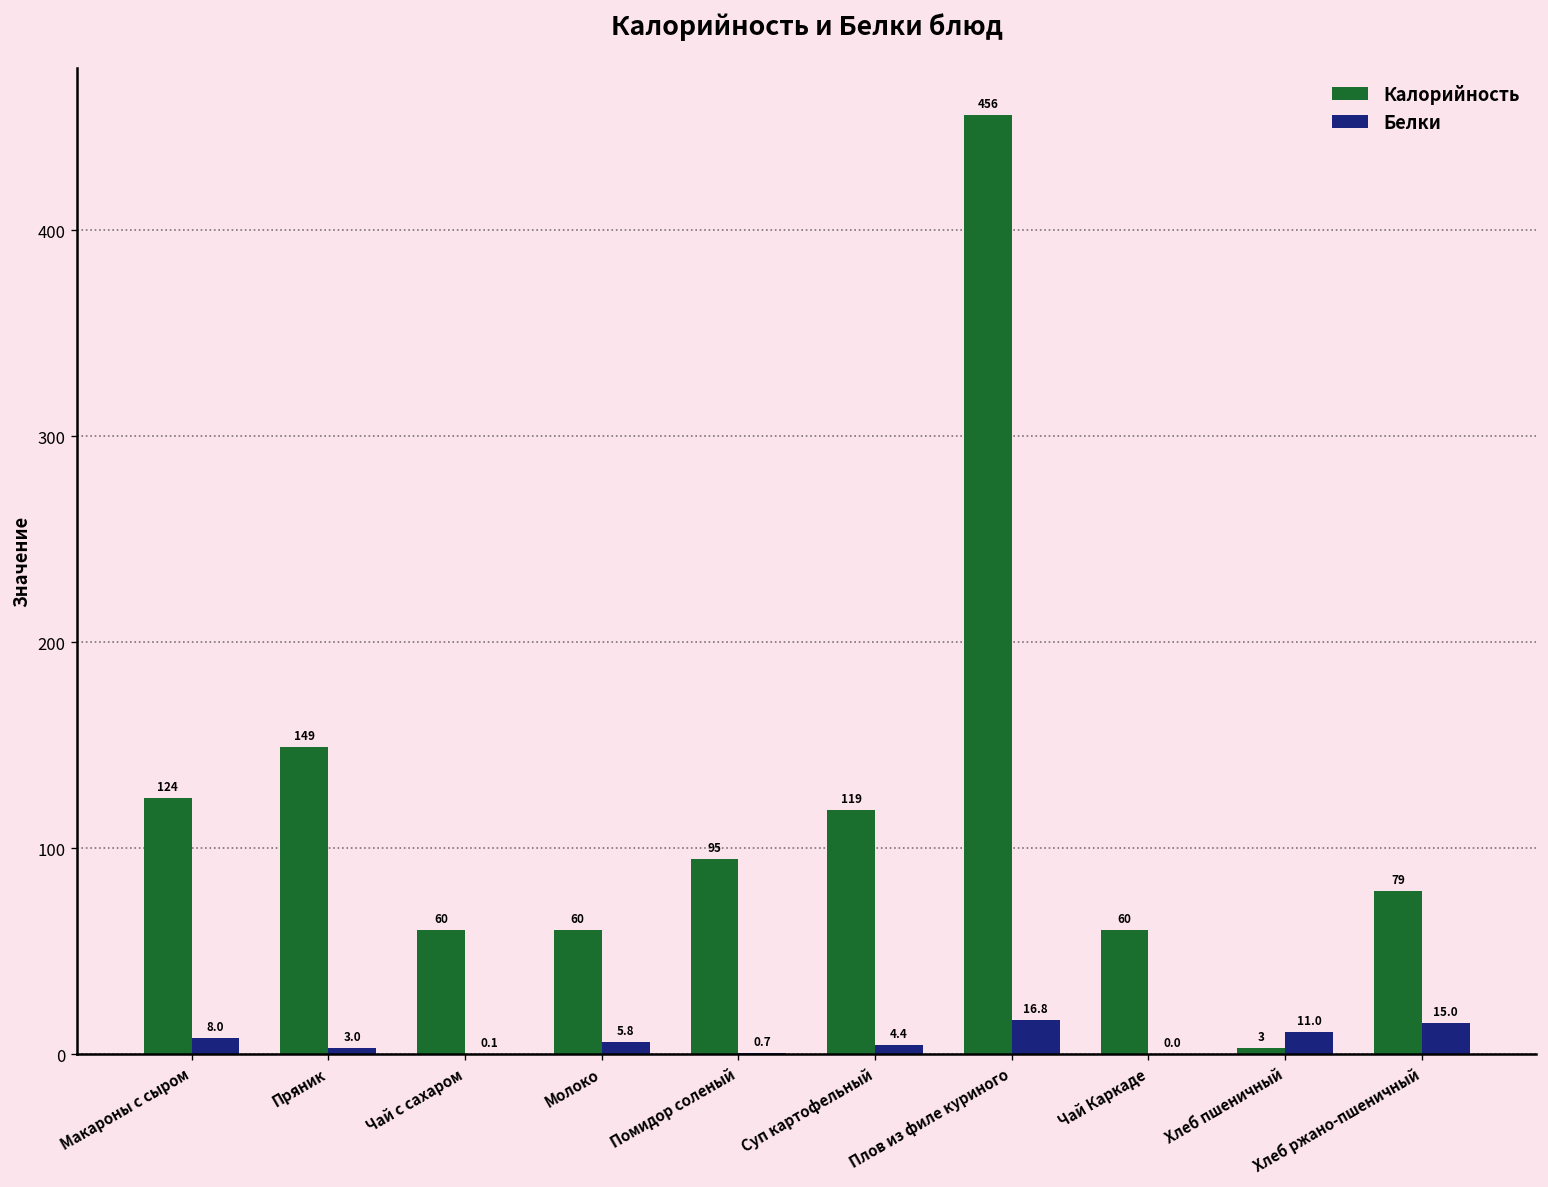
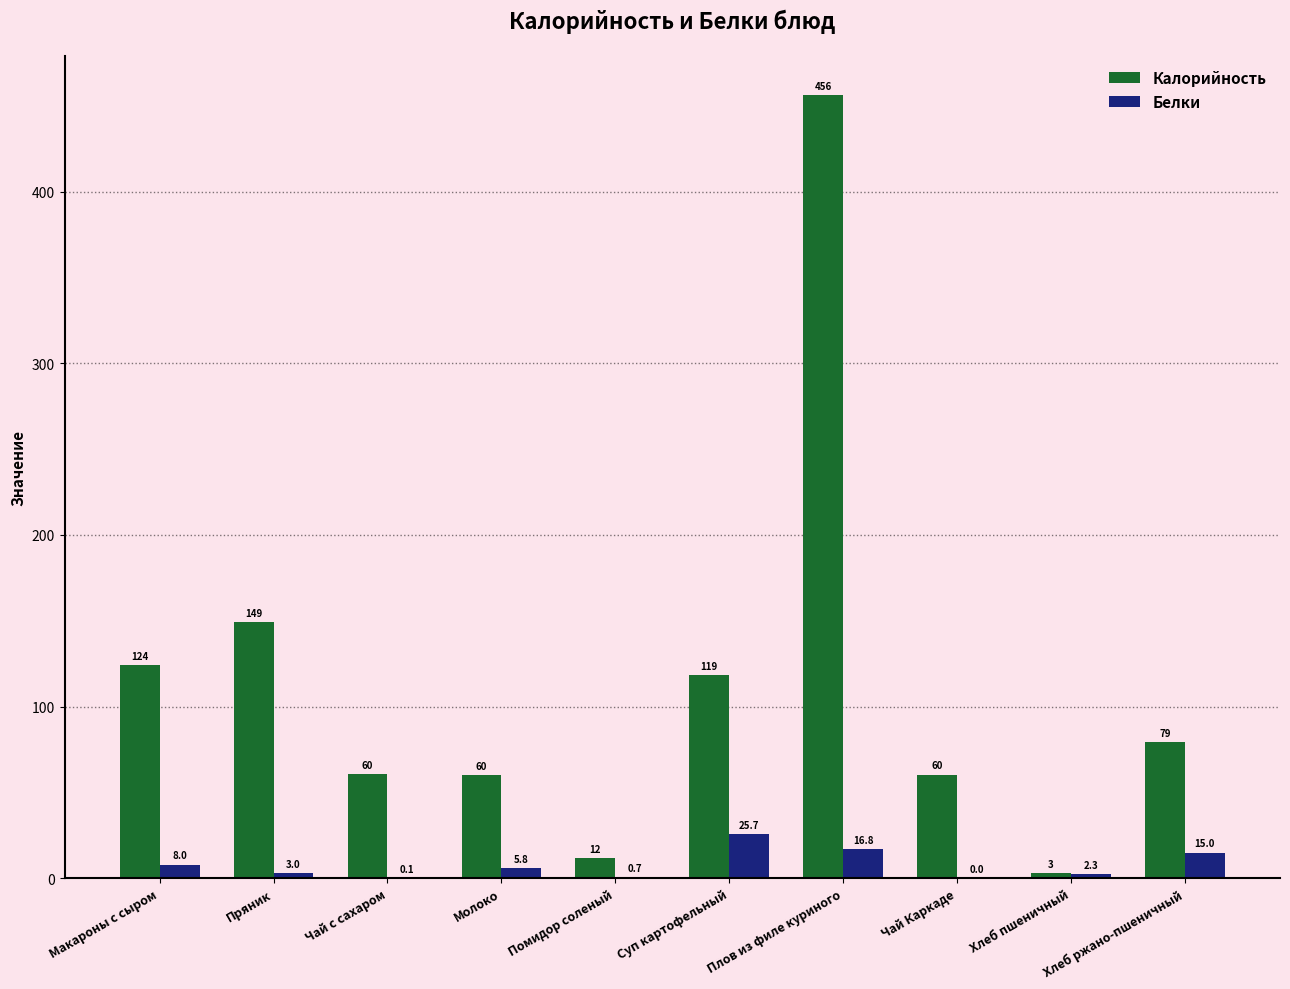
Калорийность, Помидор соленый: 95 -> 12
Белки, Суп картофельный: 4.4 -> 25.7
Белки, Хлеб пшеничный: 11.0 -> 2.3
